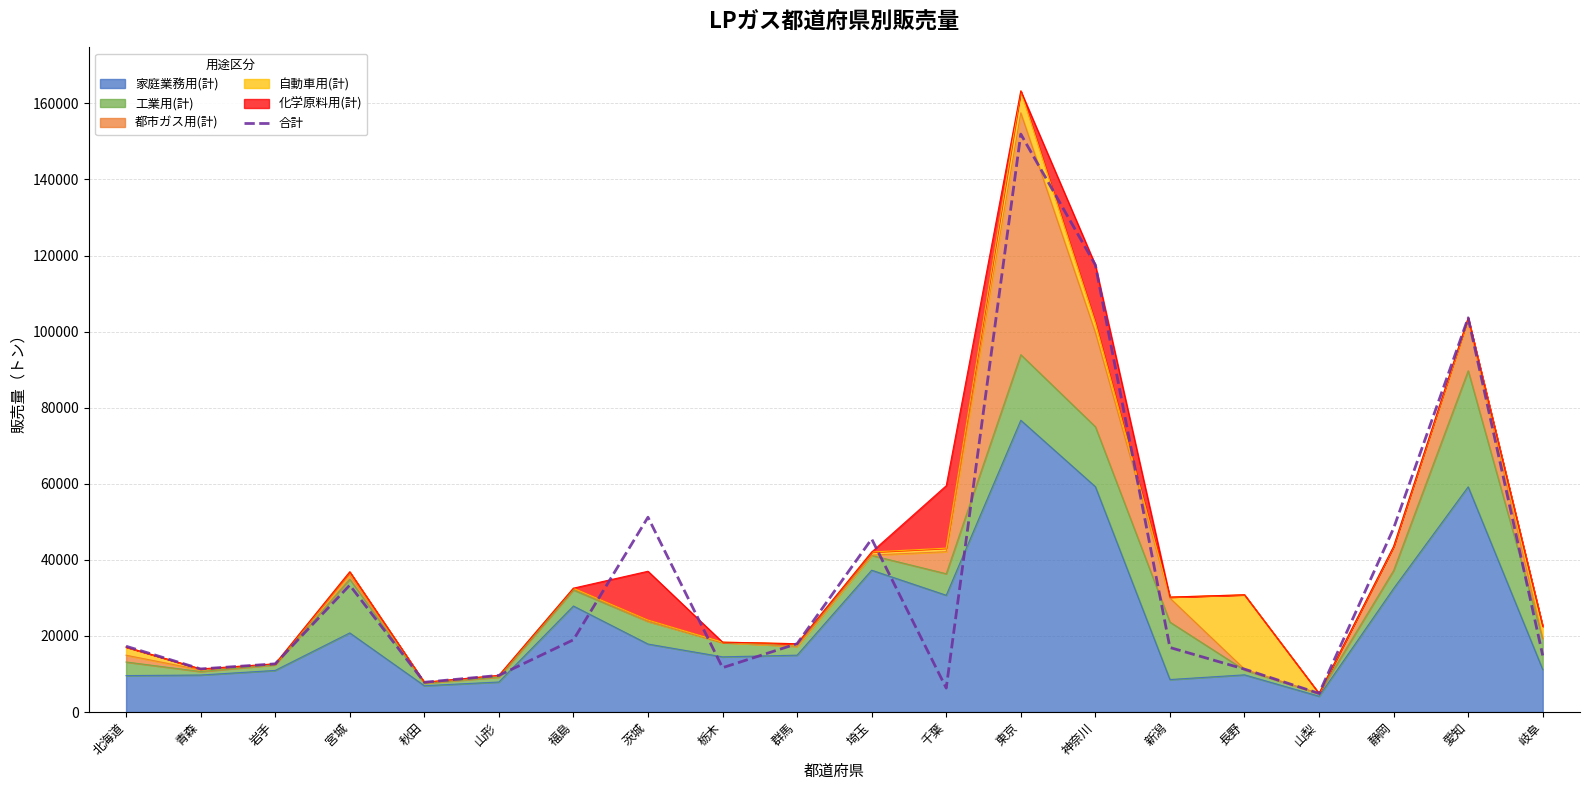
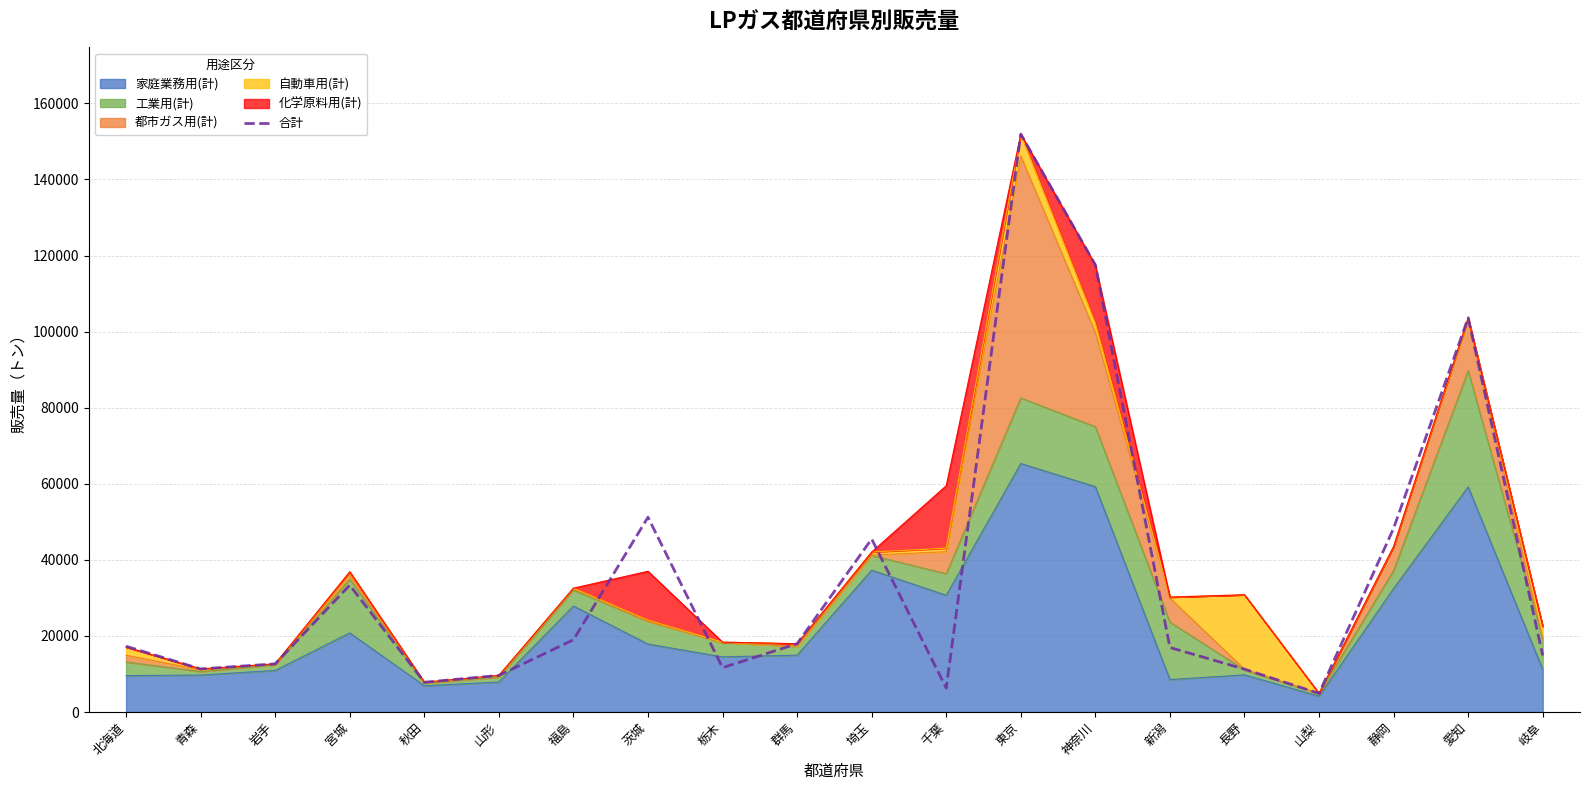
家庭業務用(計), 東京: 77000 -> 65000
